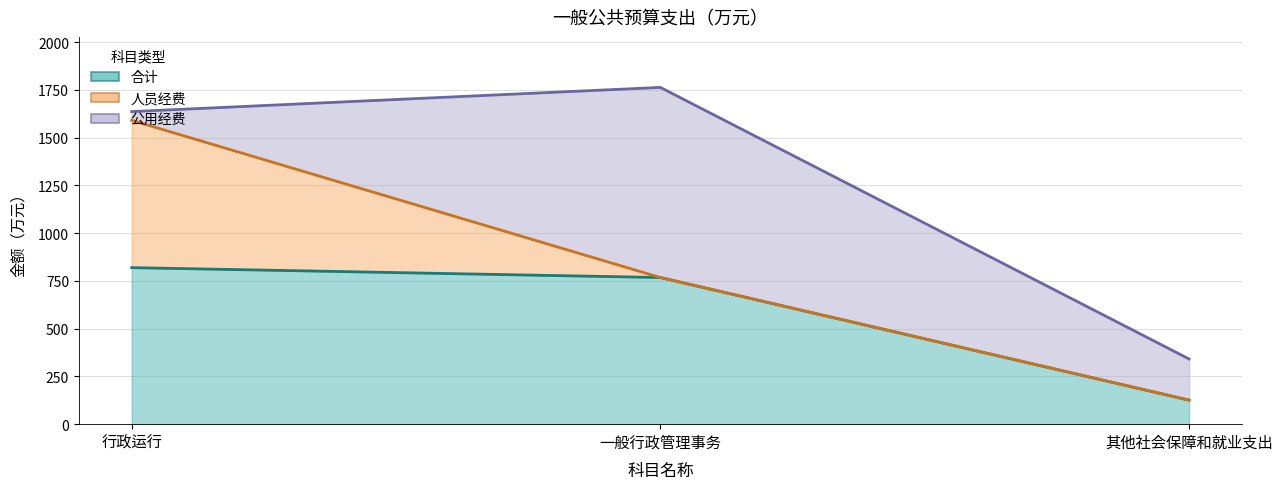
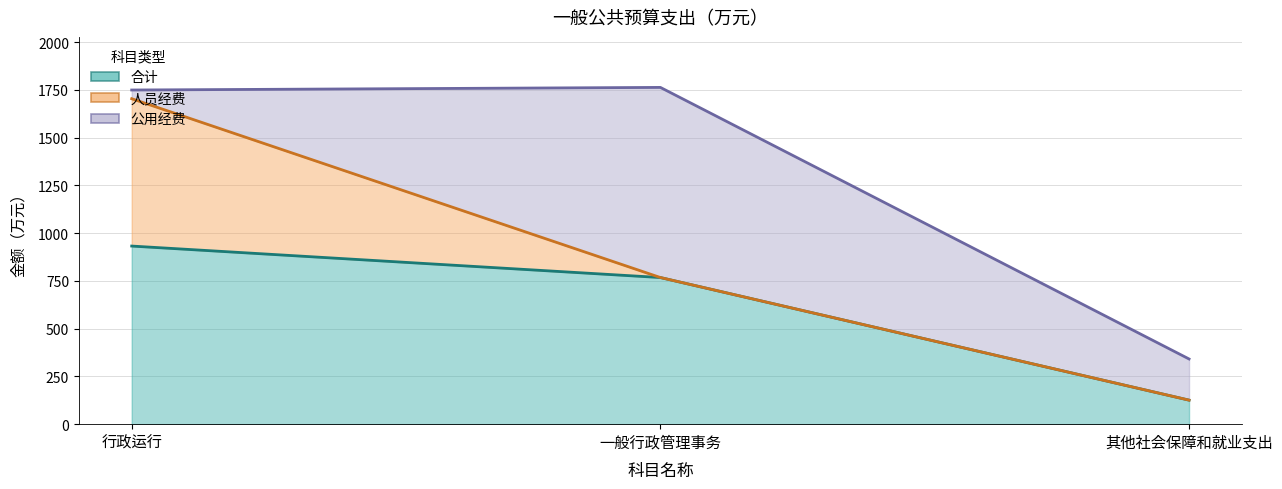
合计, 行政运行: 820 -> 930
